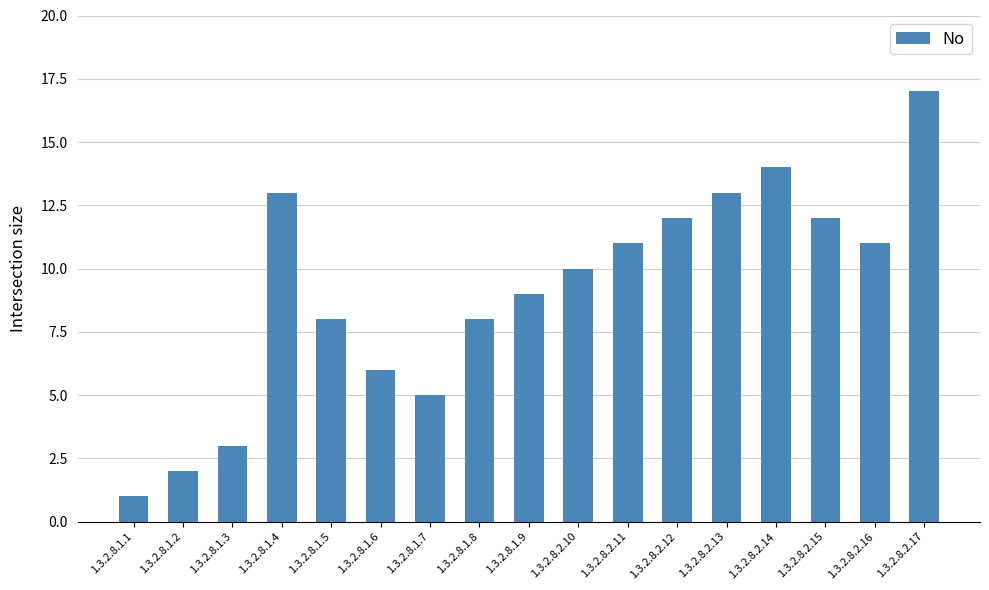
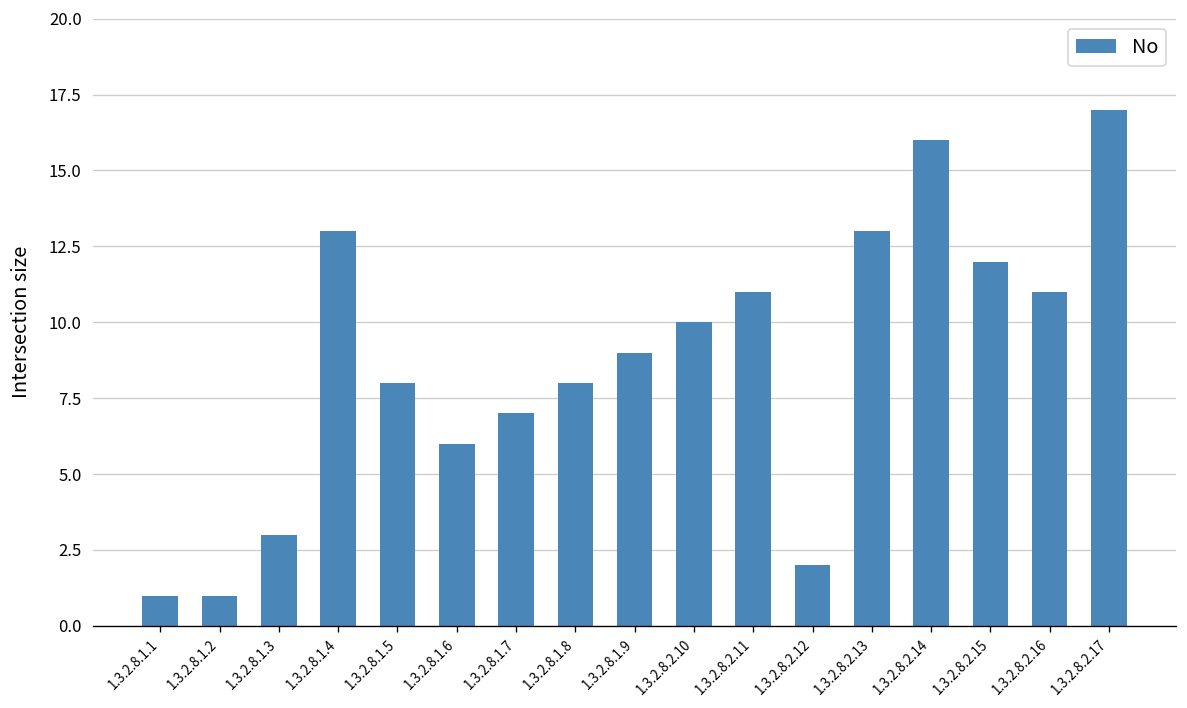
1.3.2.8.1.2: 2 -> 1
1.3.2.8.1.7: 5 -> 7
1.3.2.8.2.12: 12 -> 2
1.3.2.8.2.14: 14 -> 16
